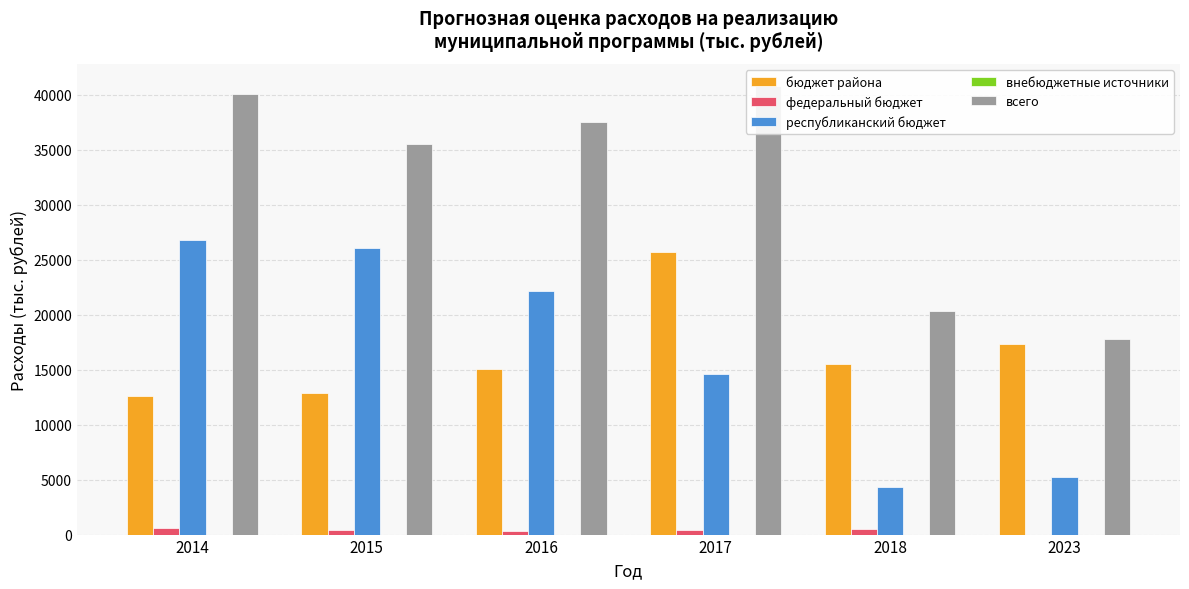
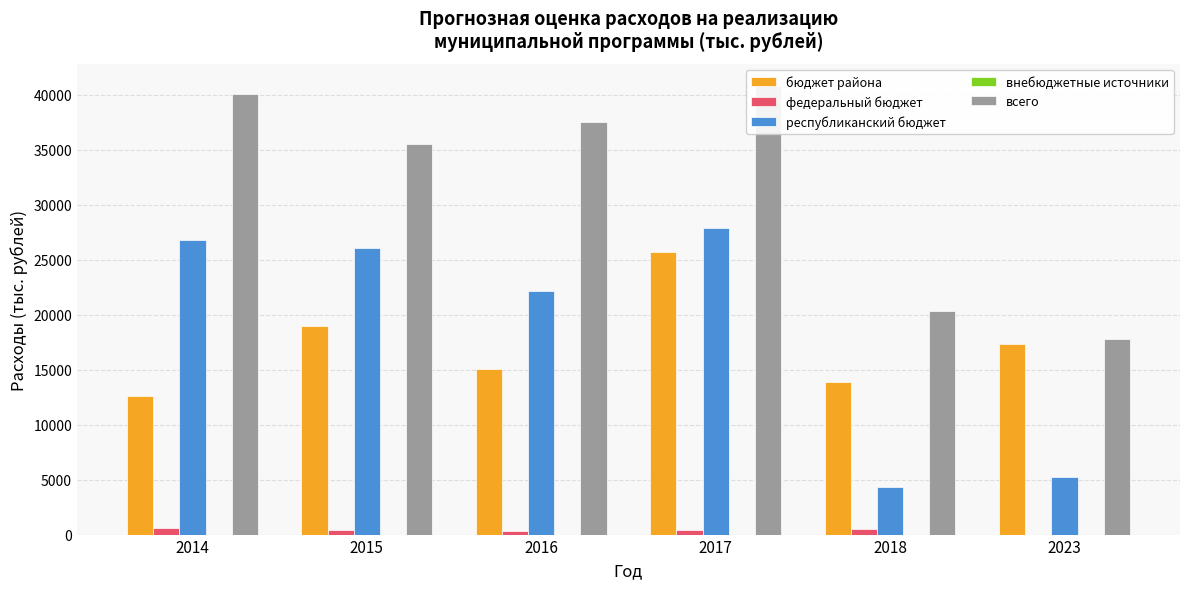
бюджет района, 2015: 12900 -> 18900
республиканский бюджет, 2017: 14600 -> 27900
бюджет района, 2018: 15500 -> 13900
